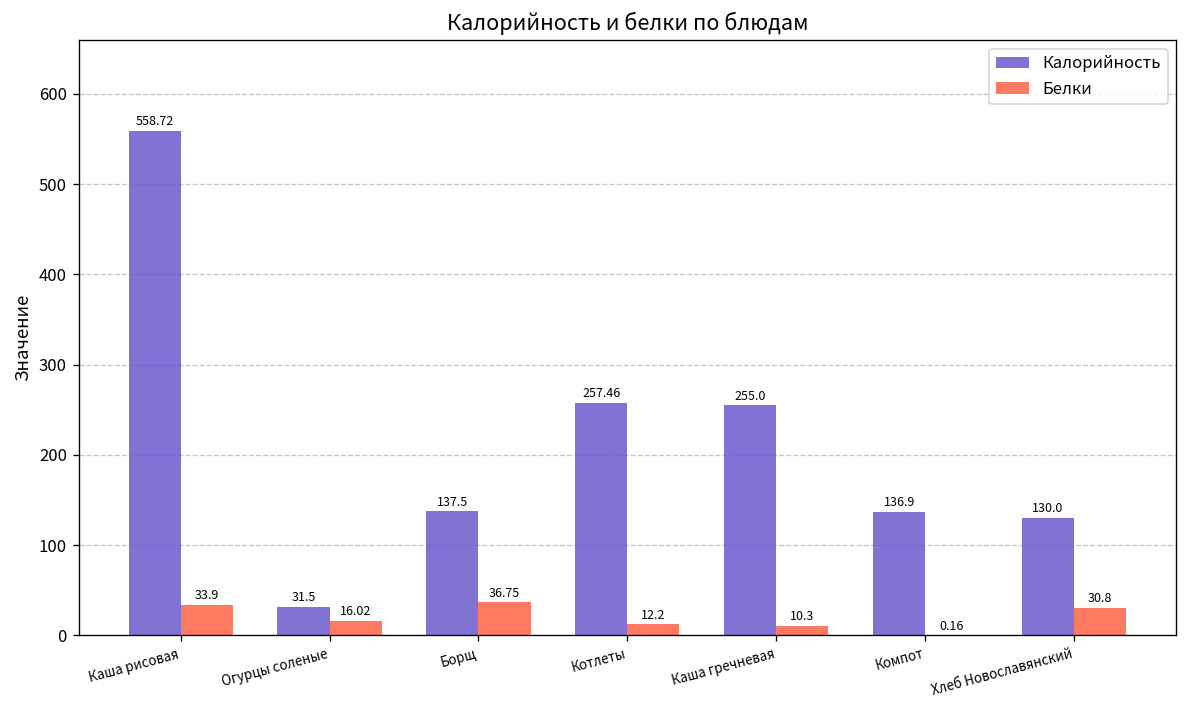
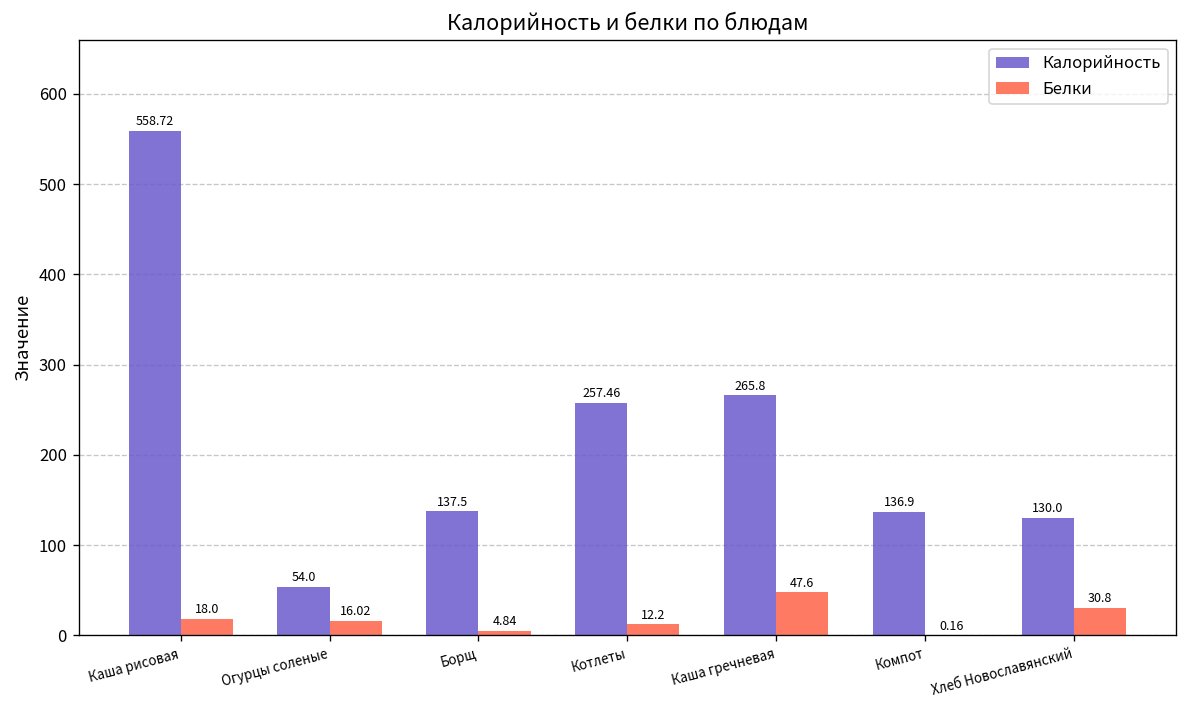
Белки, Каша рисовая: 33.9 -> 18.0
Калорийность, Огурцы соленые: 31.5 -> 54.0
Белки, Борщ: 36.75 -> 4.84
Калорийность, Каша гречневая: 255.0 -> 265.8
Белки, Каша гречневая: 10.3 -> 47.6
